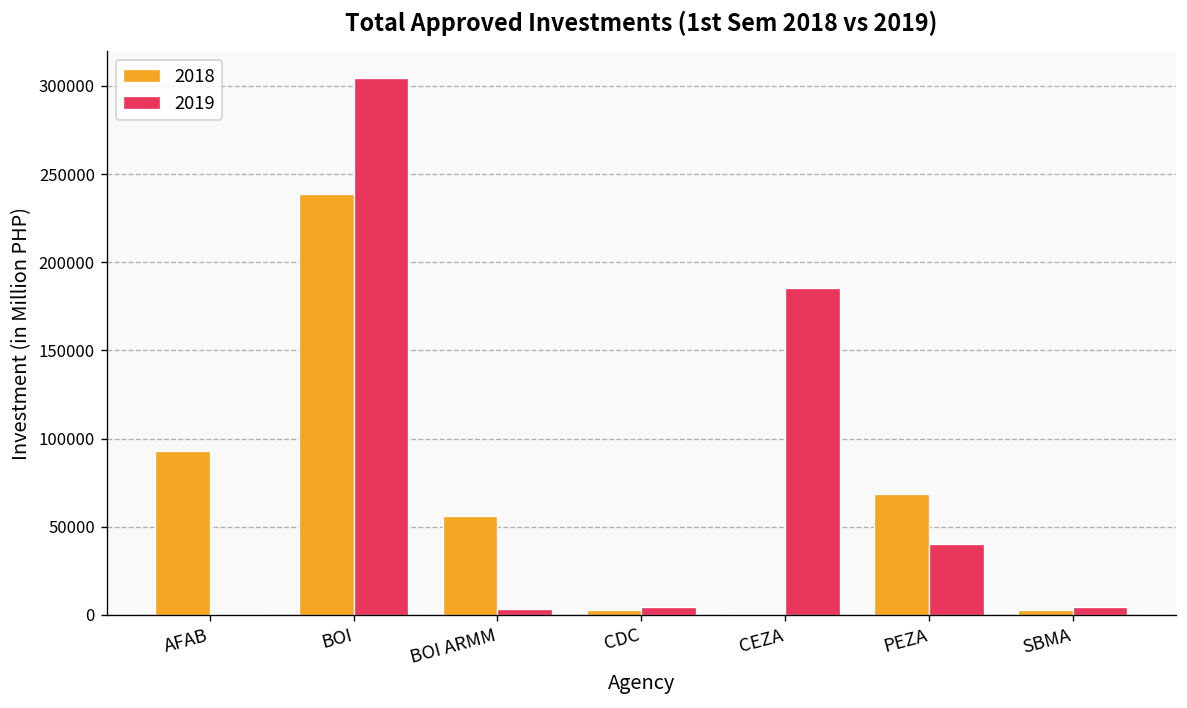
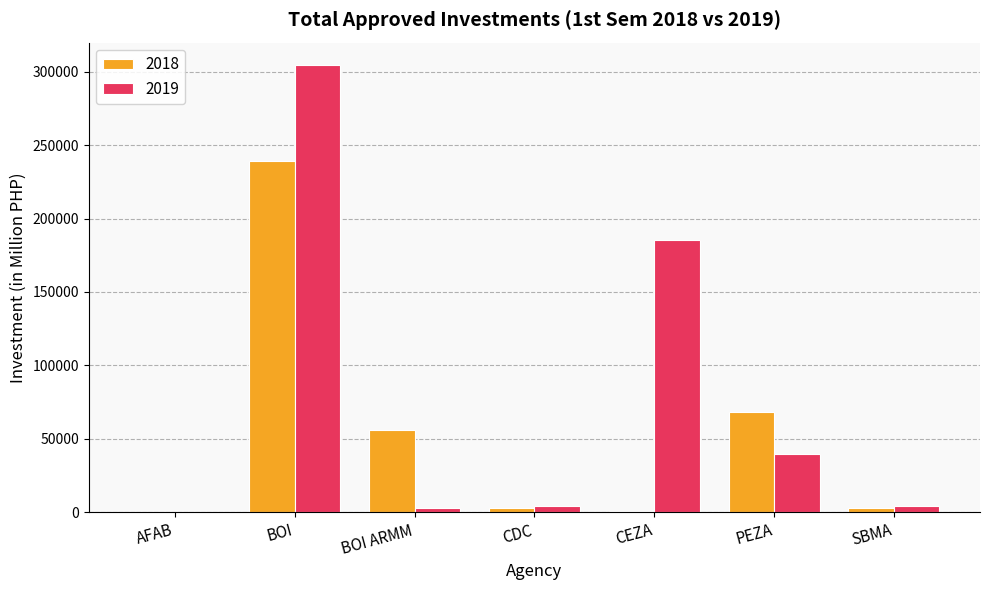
2018, AFAB: 93000 -> 0
